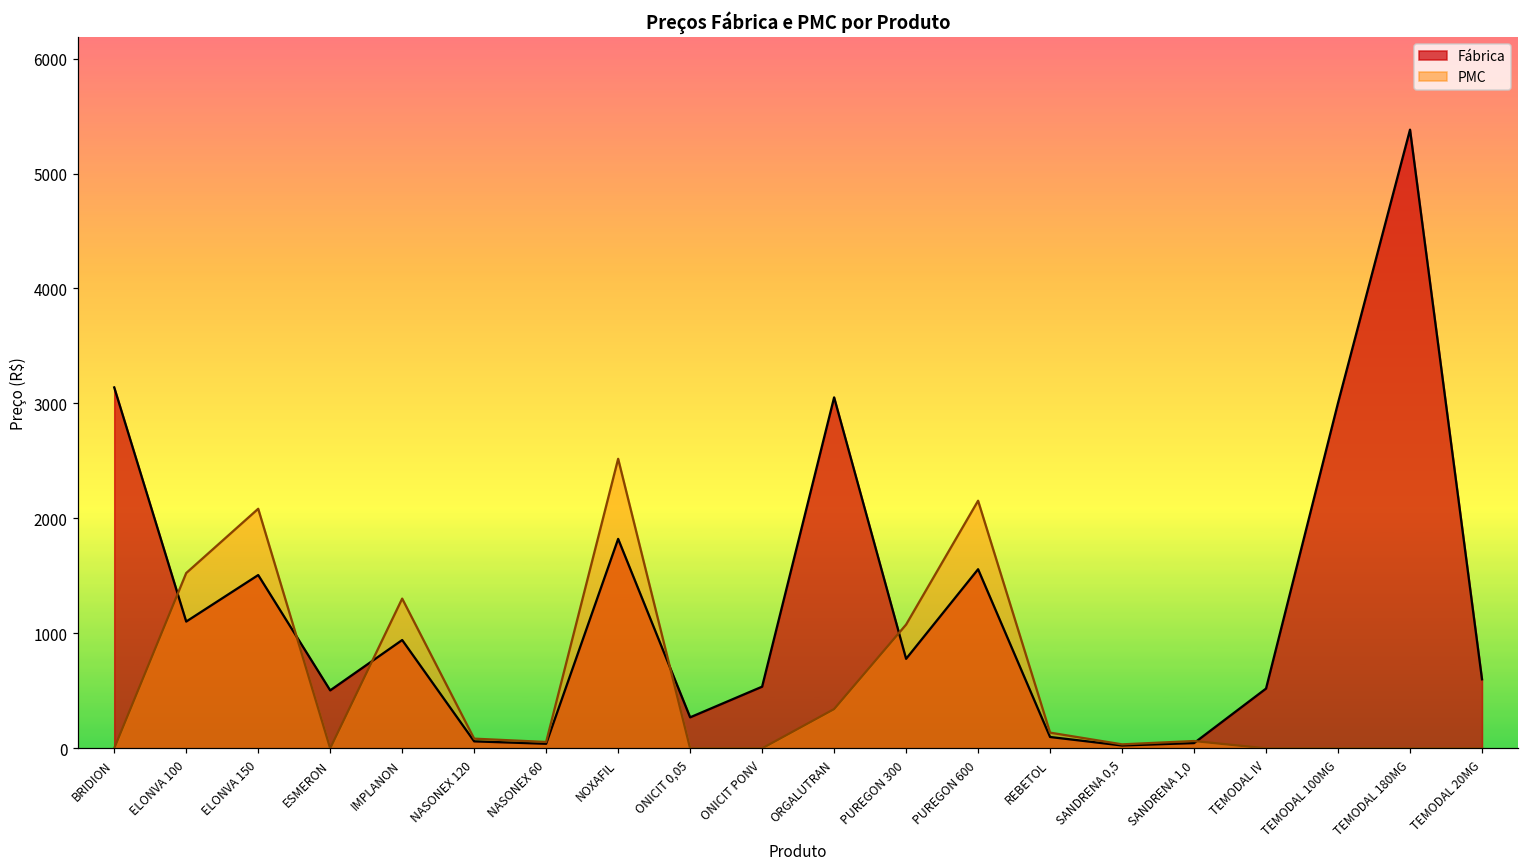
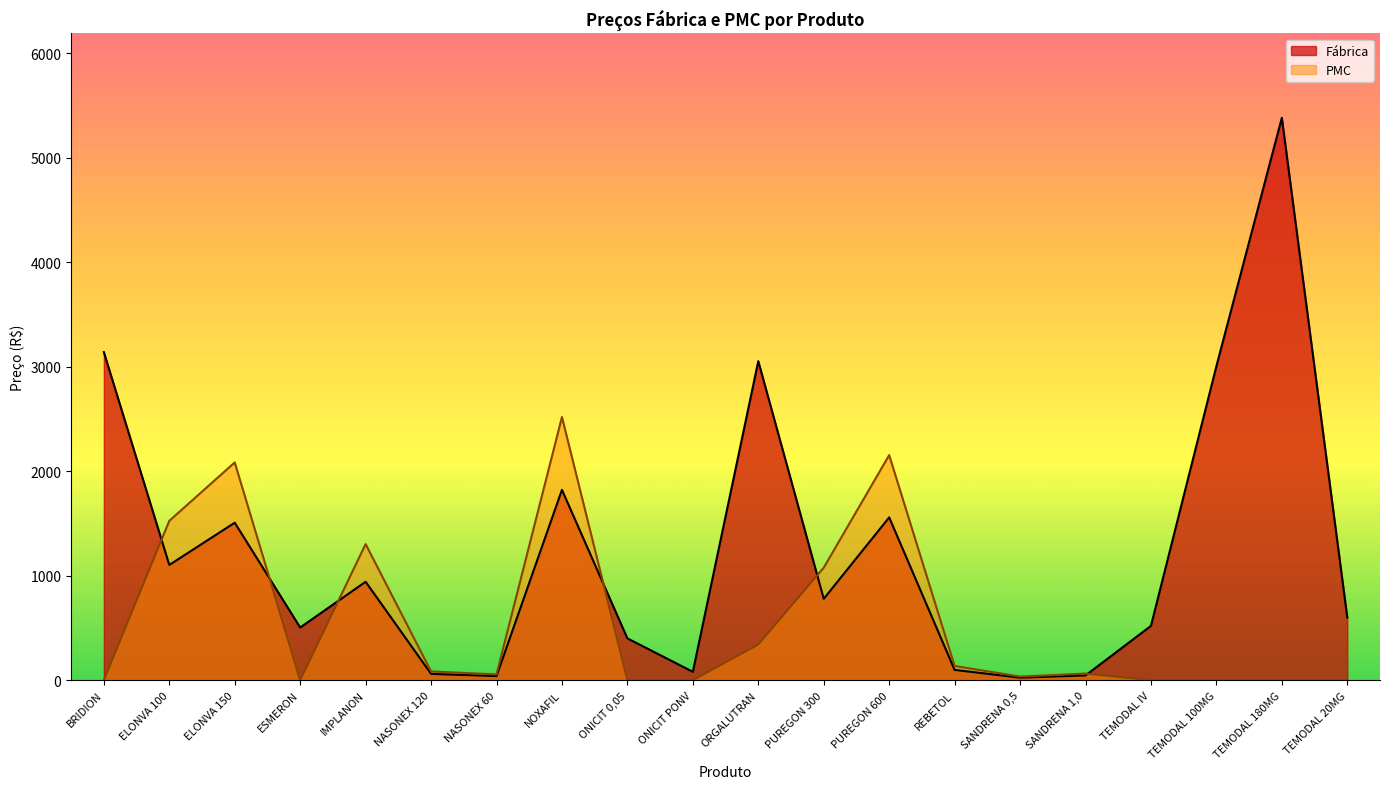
Fábrica, ONICIT 0,05: 270 -> 400
Fábrica, ONICIT PONV: 540 -> 80
